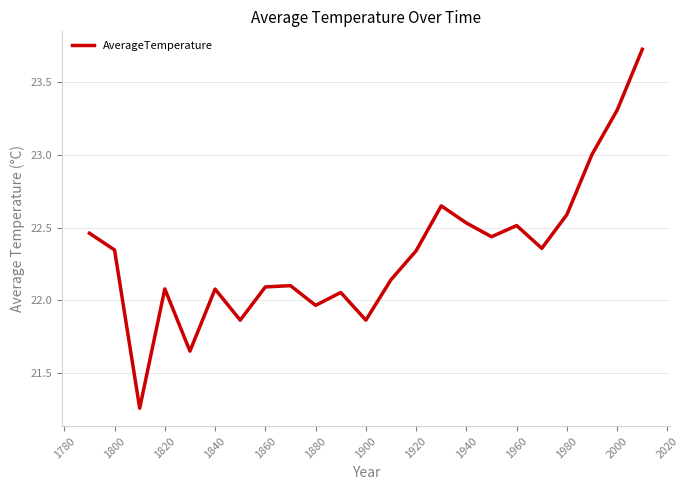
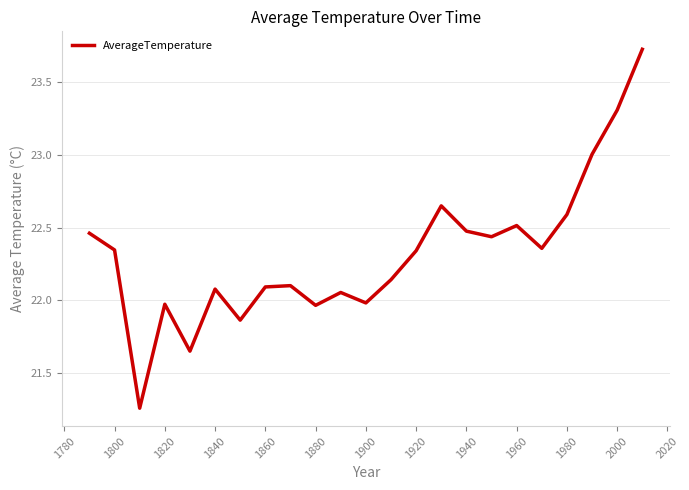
1820: 22.08 -> 21.97
1900: 21.87 -> 21.98
1940: 22.53 -> 22.48
